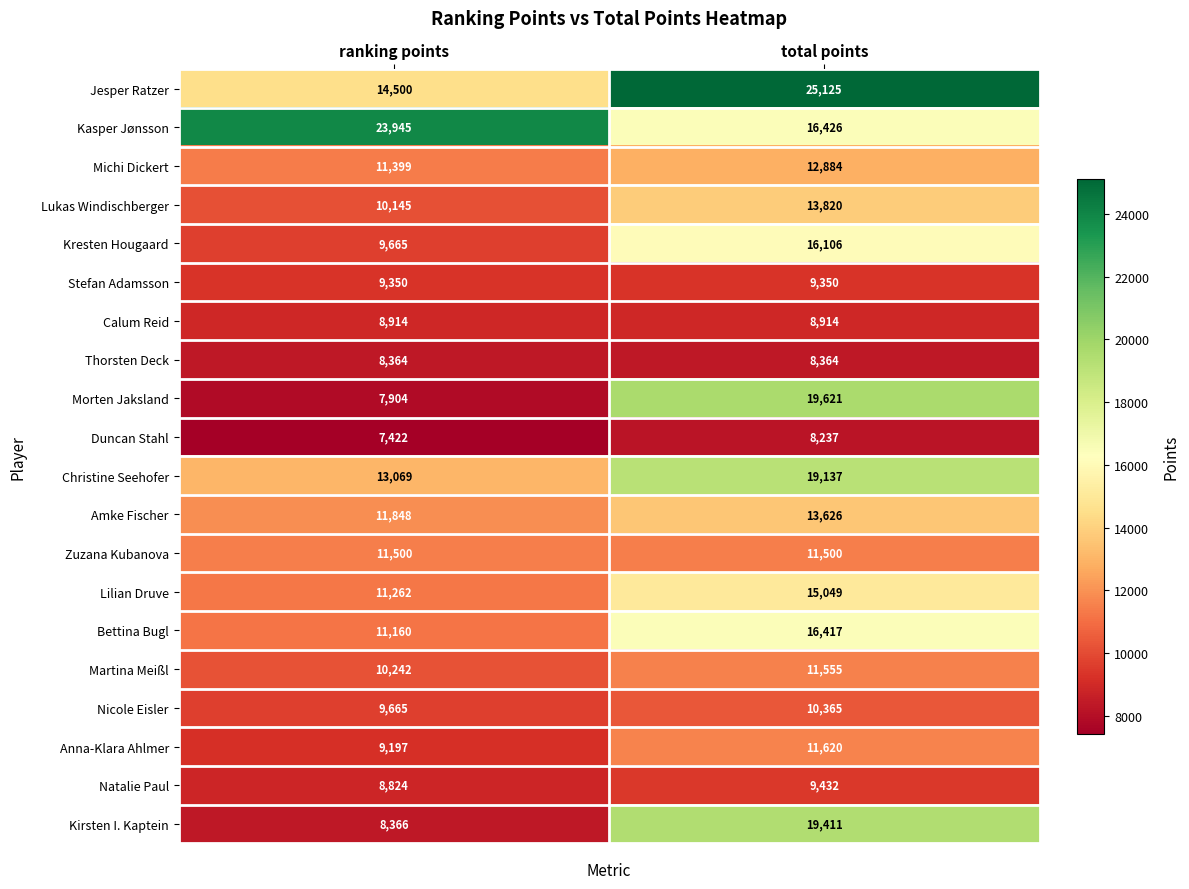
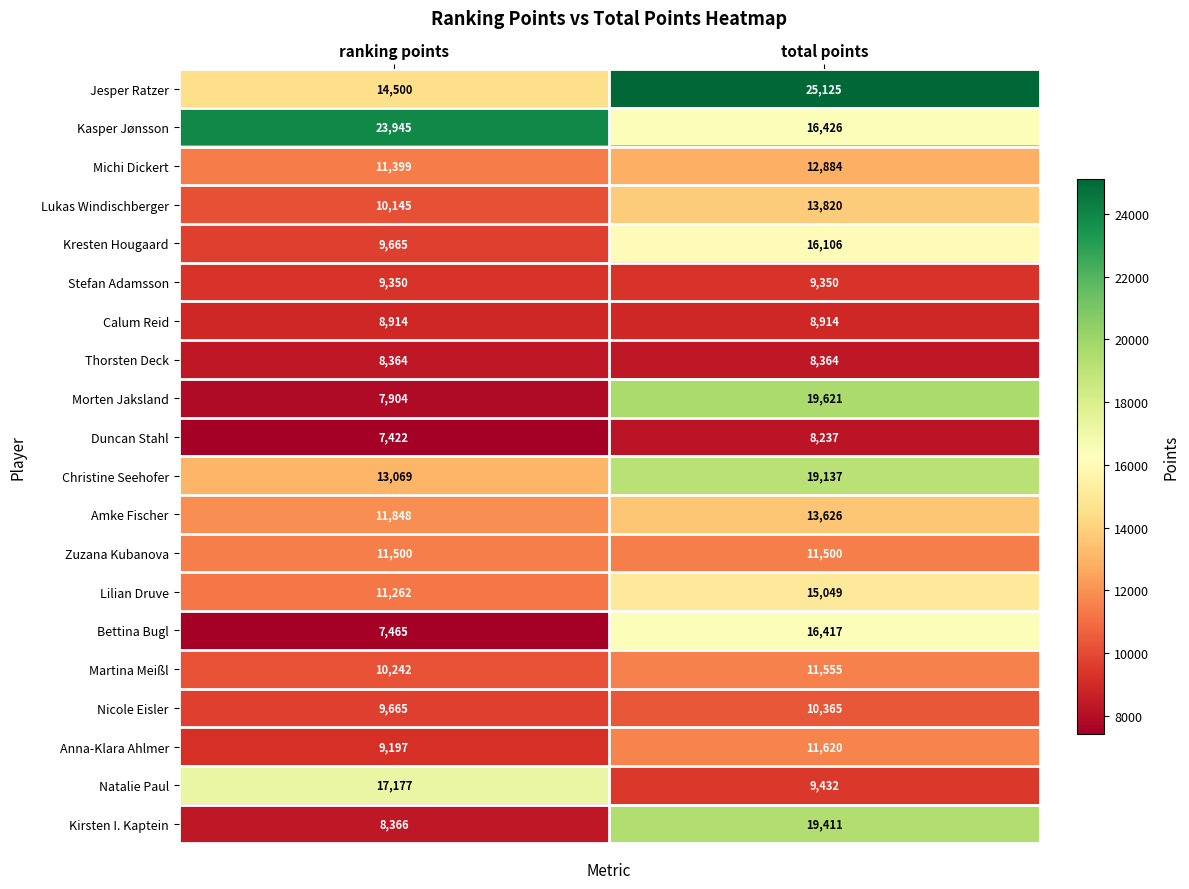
Bettina Bugl, ranking points: 11,160 -> 7,465
Natalie Paul, ranking points: 8,824 -> 17,177
